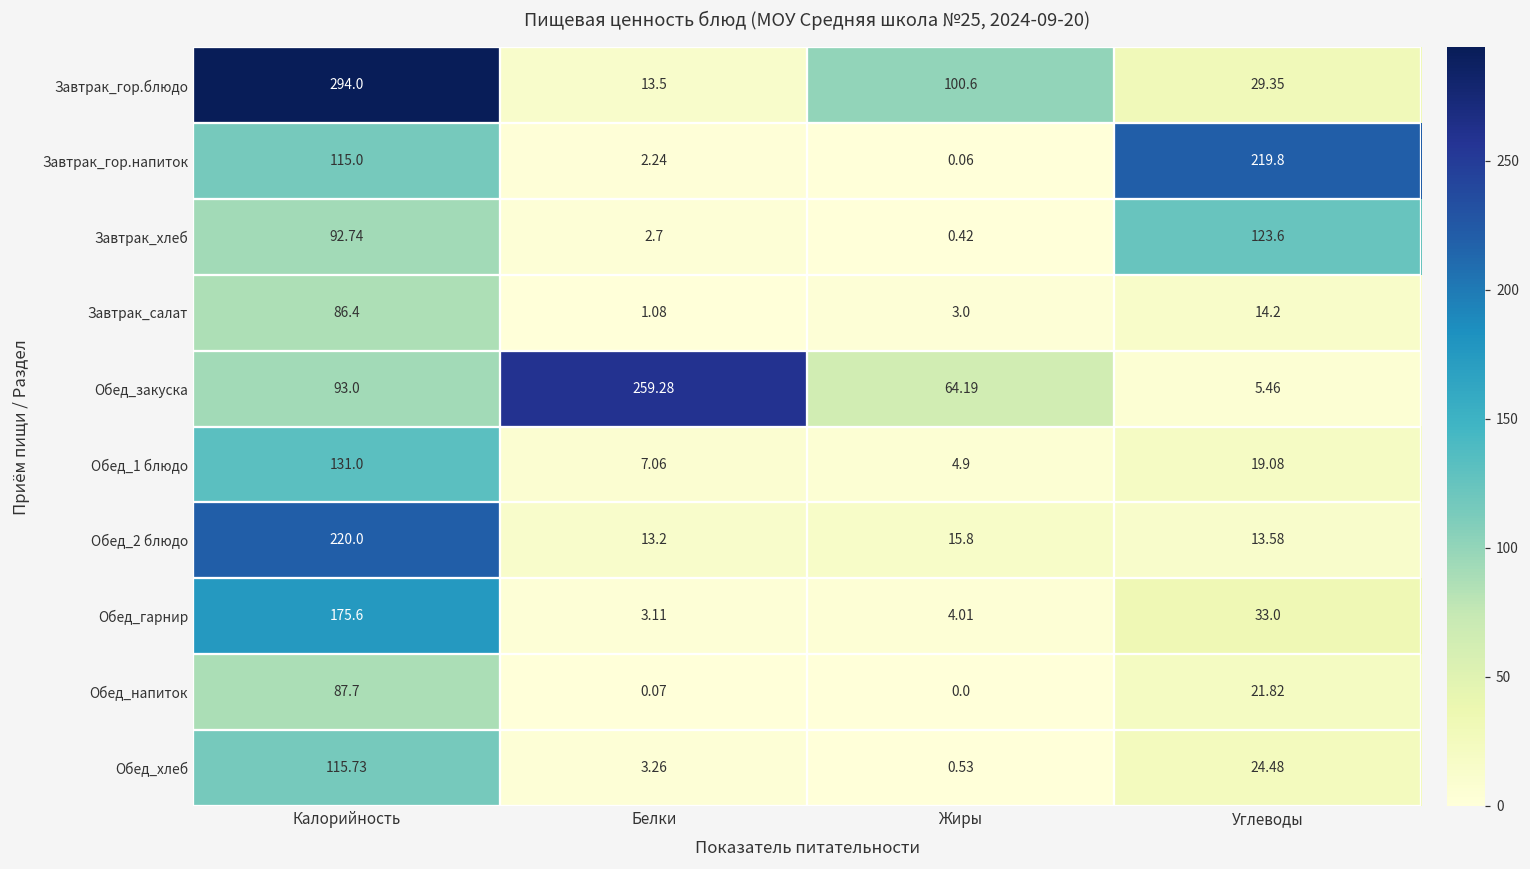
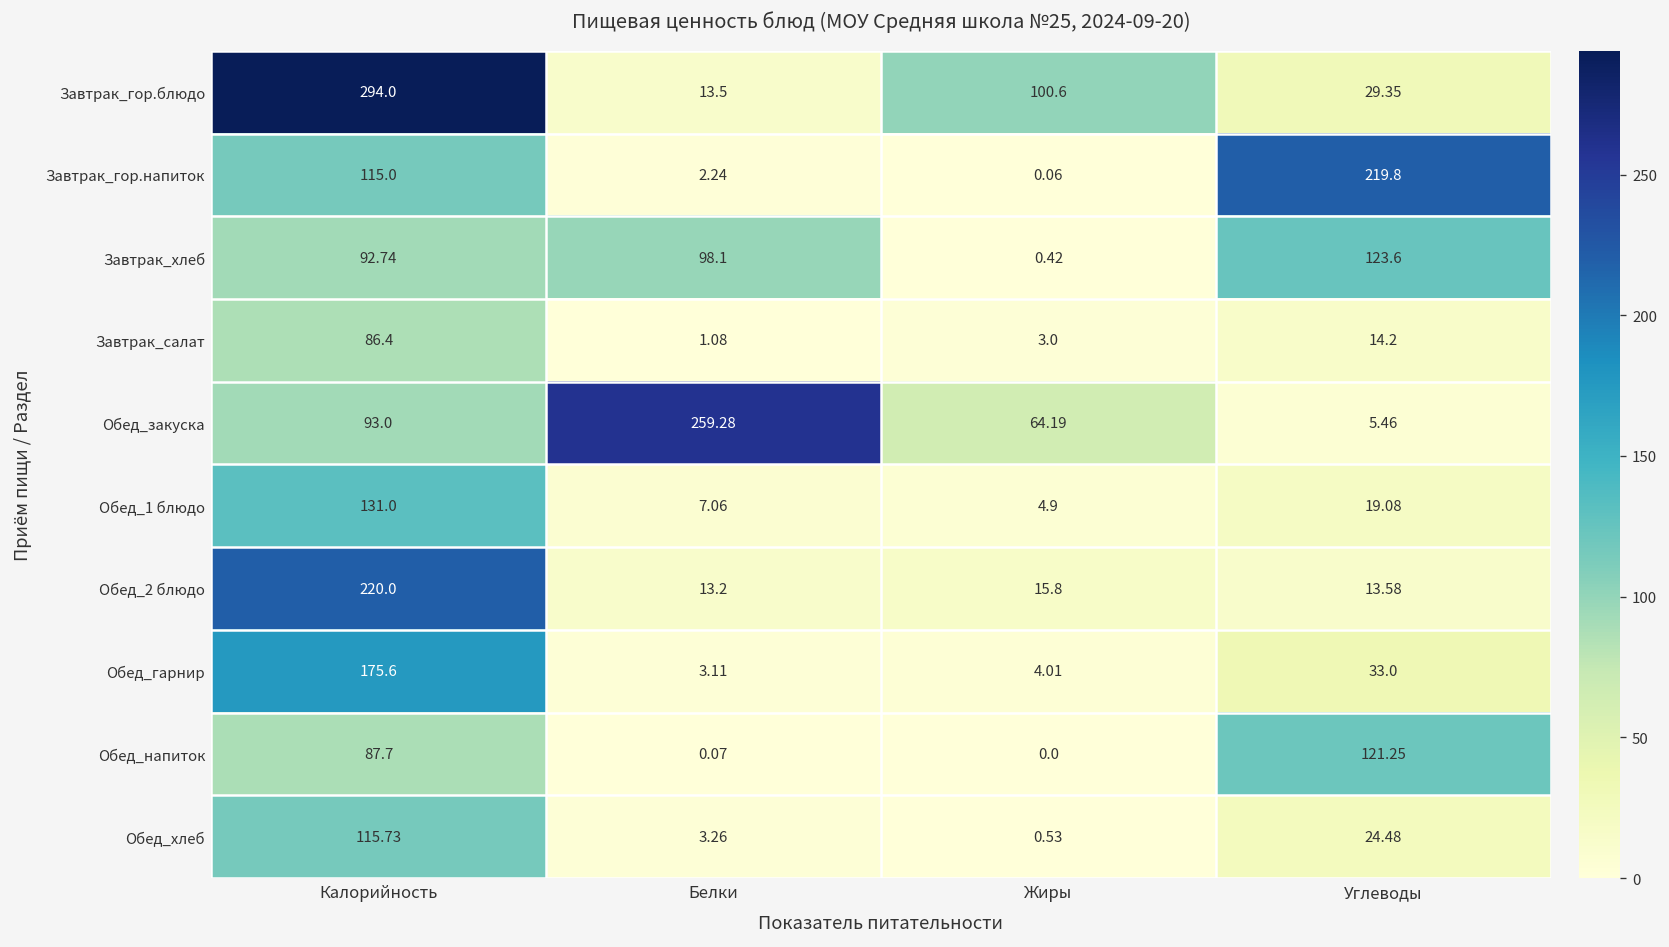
Завтрак_хлеб, Белки: 2.7 -> 98.1
Обед_напиток, Углеводы: 21.82 -> 121.25
